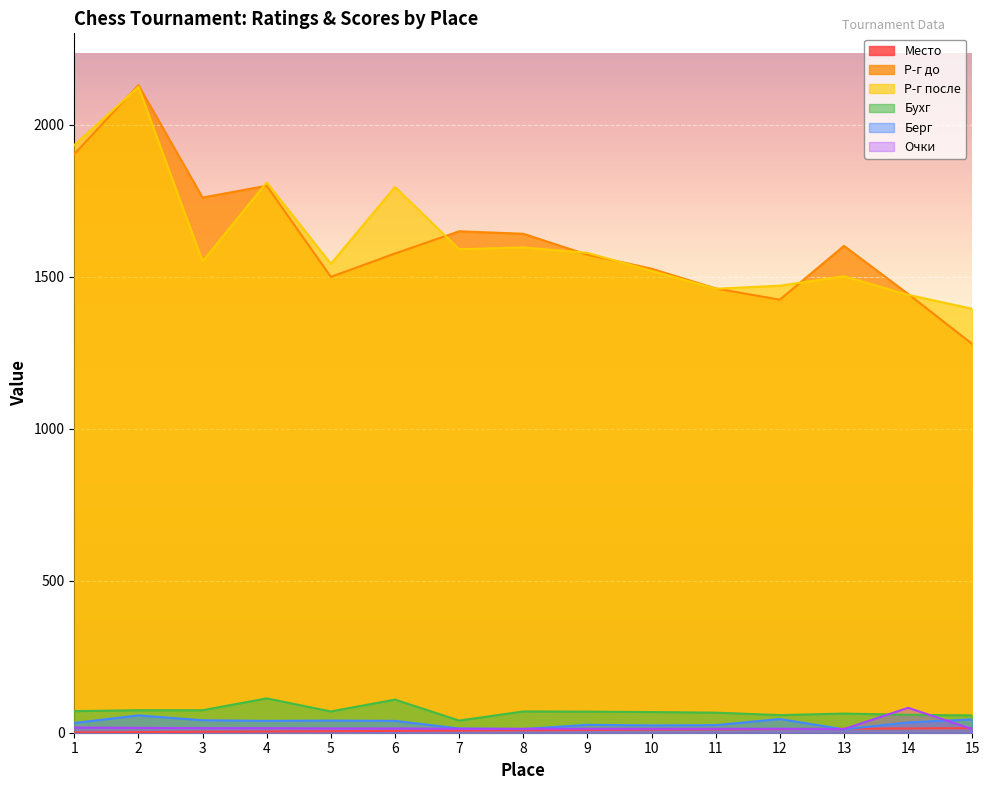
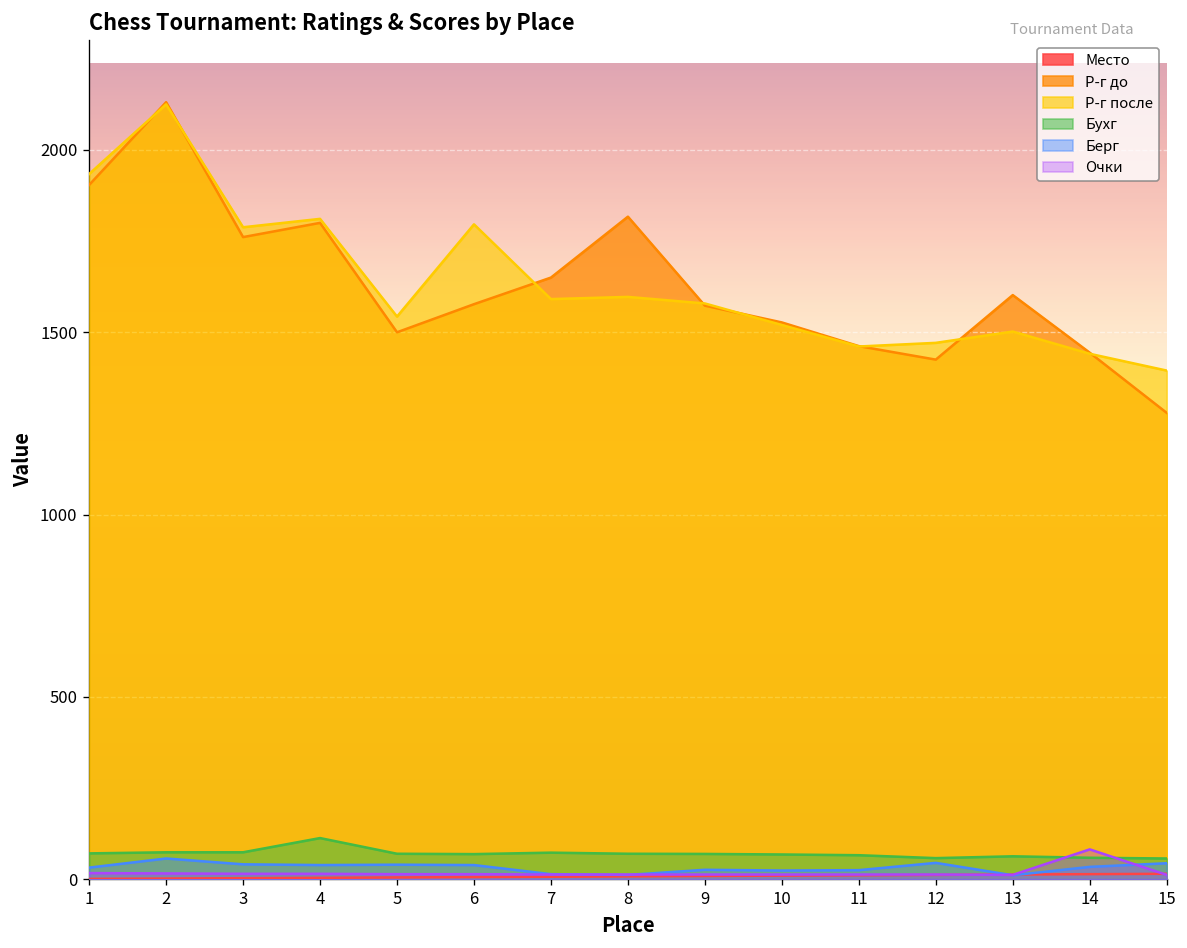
Р-г после, 3: 1550 -> 1790
Бухг, 6: 110 -> 70
Бухг, 7: 40 -> 70
Р-г до, 8: 1640 -> 1820
